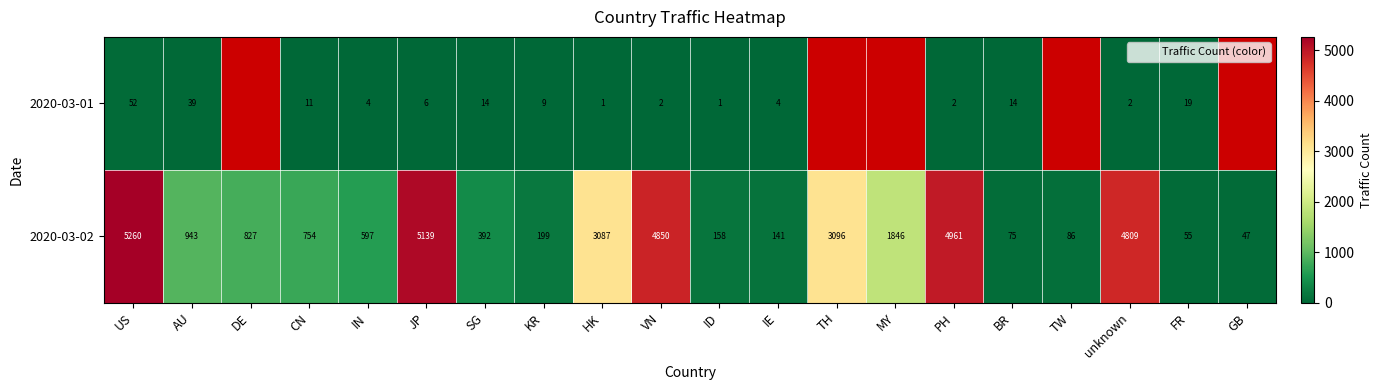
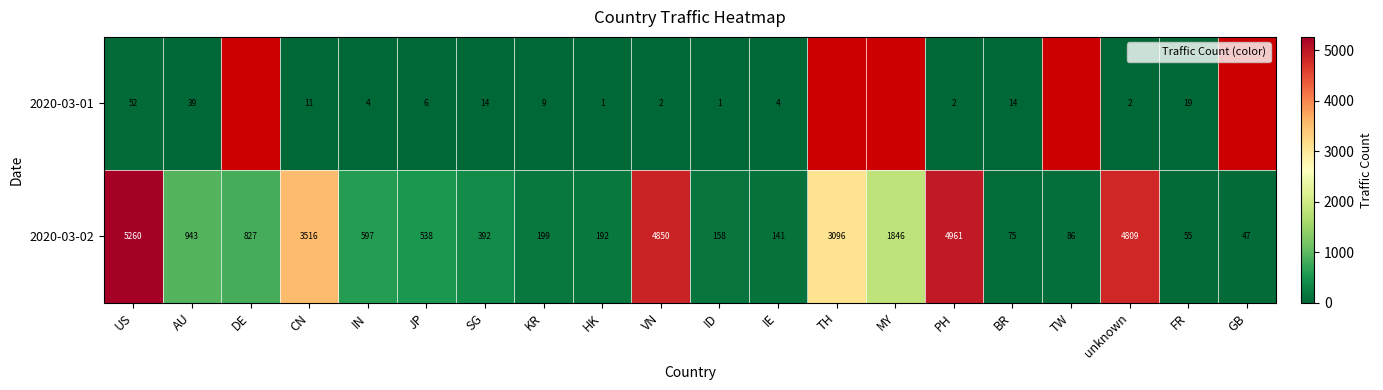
2020-03-02, CN: 754 -> 3516
2020-03-02, JP: 5139 -> 538
2020-03-02, HK: 3087 -> 192
